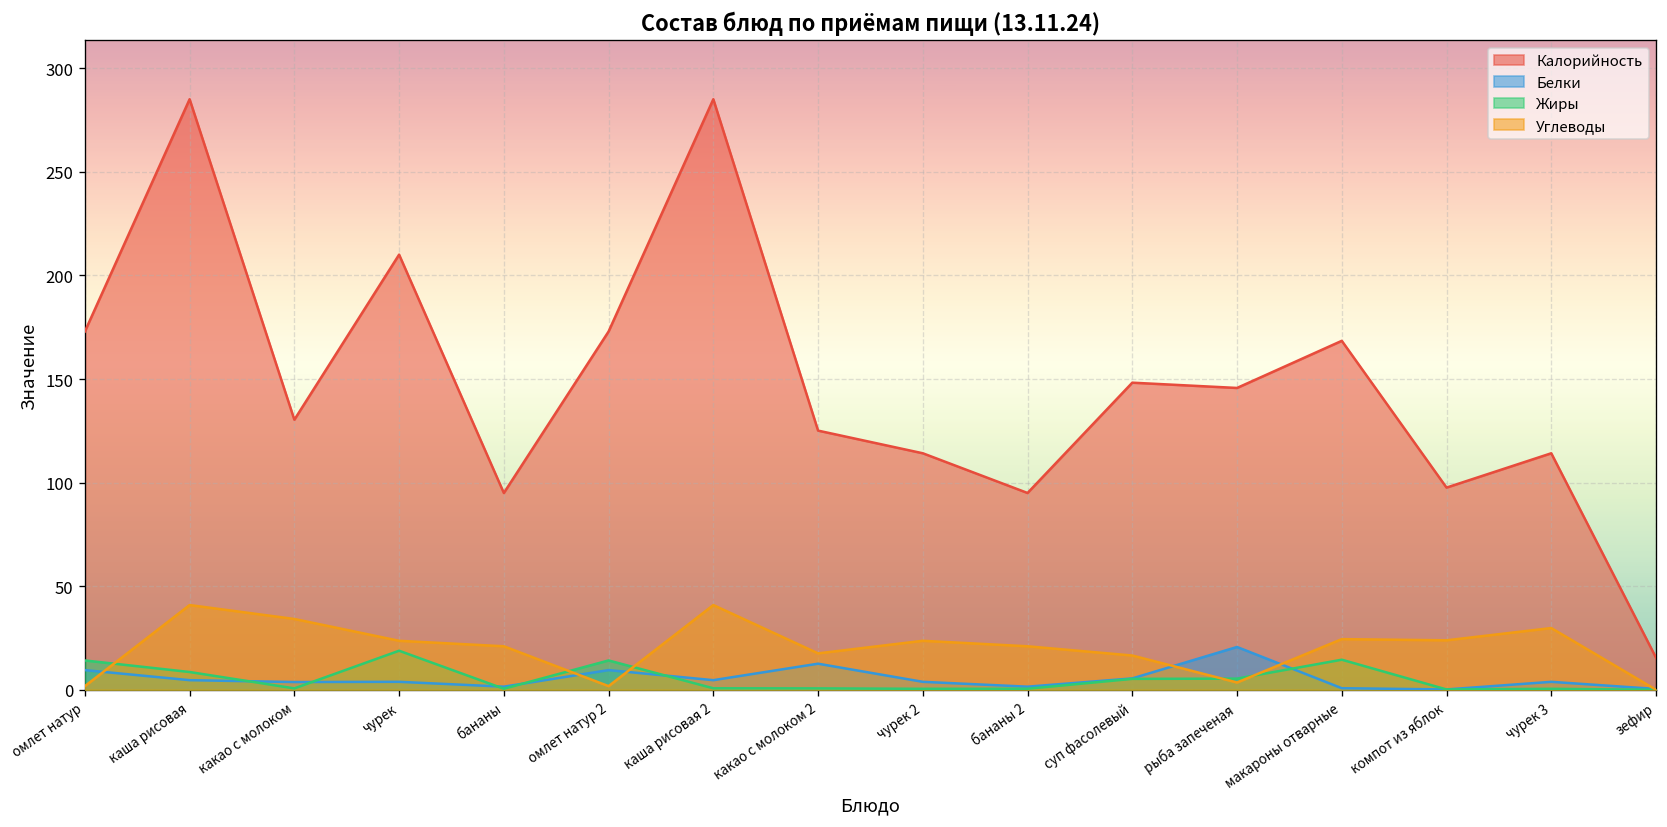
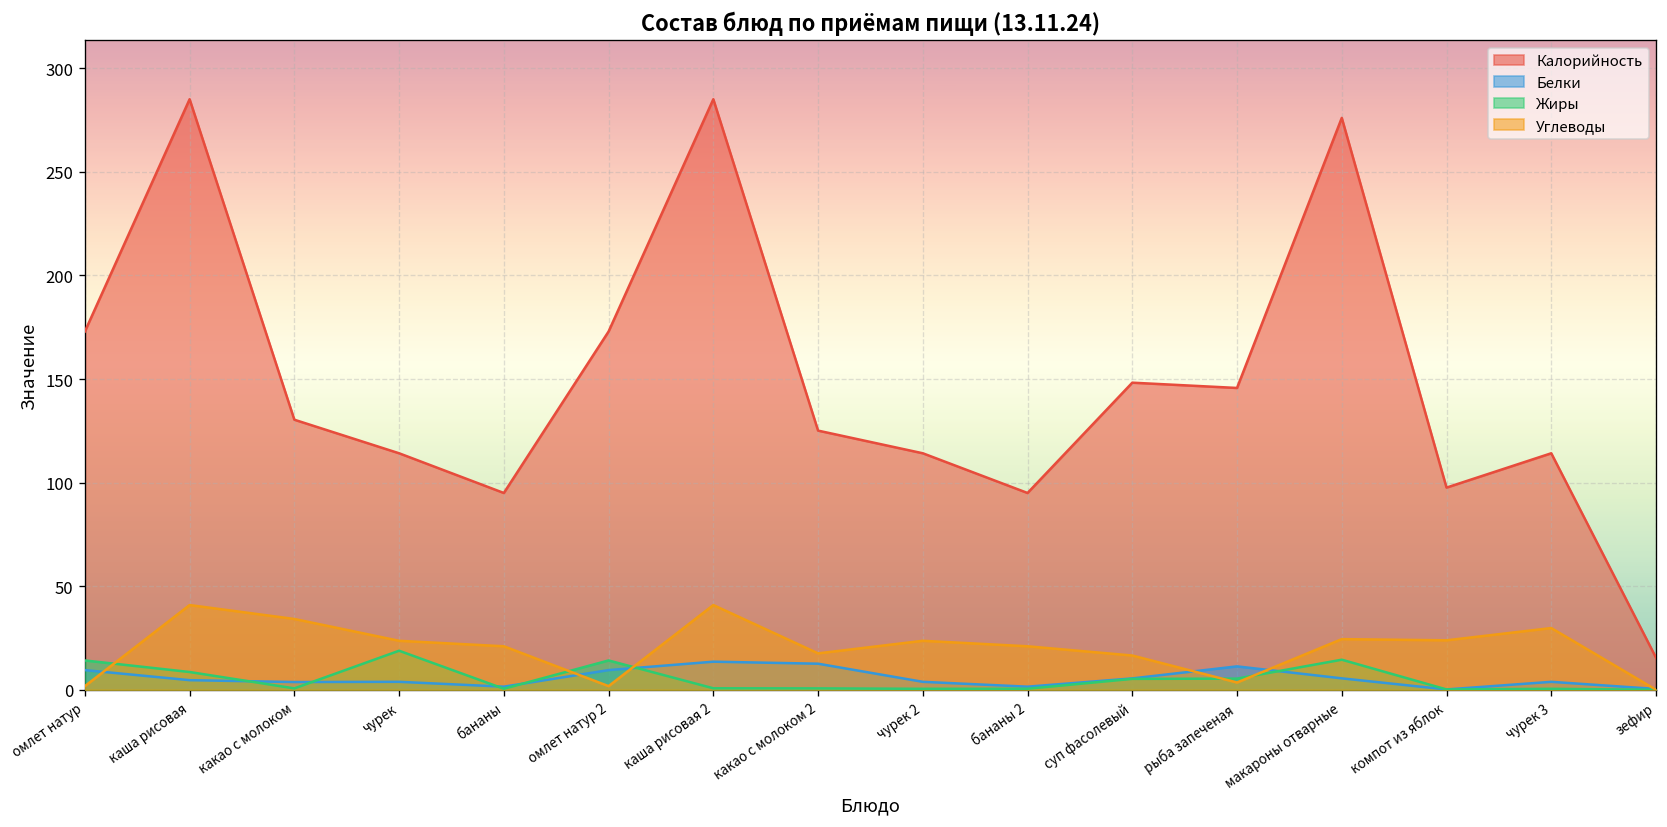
Калорийность, чурек: 210 -> 114
Белки, каша рисовая 2: 5 -> 14
Белки, рыба запеченая: 21 -> 11
Калорийность, макароны отварные: 168 -> 276
Белки, макароны отварные: 1 -> 6
